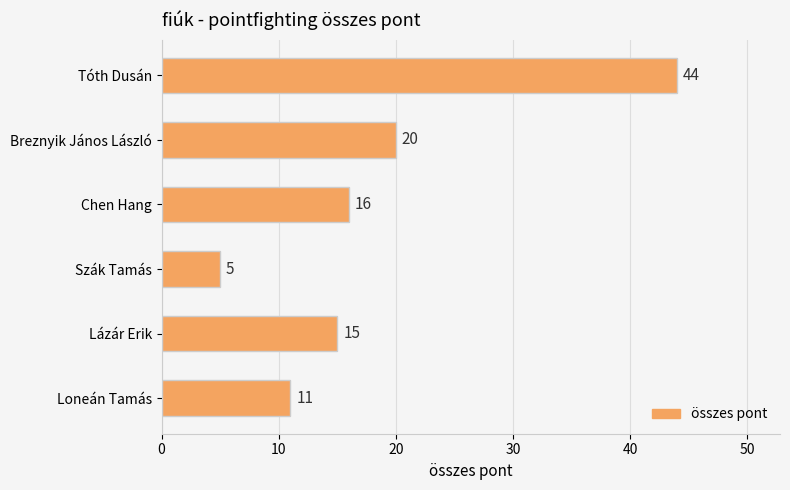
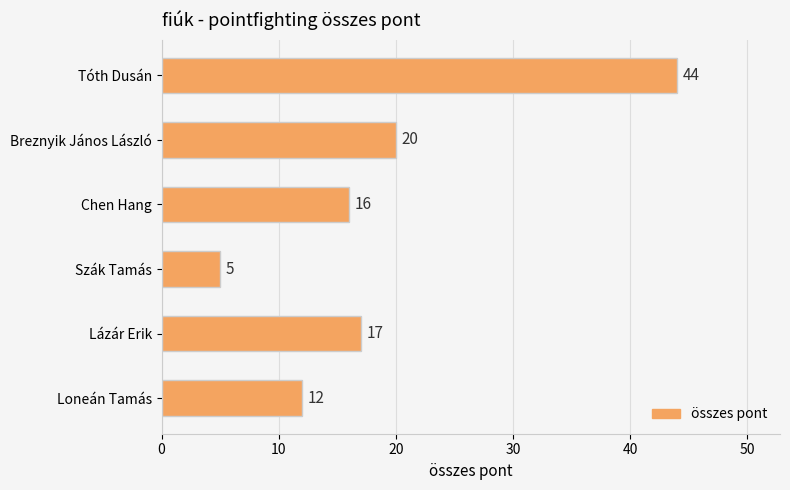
Lázár Erik: 15 -> 17
Loneán Tamás: 11 -> 12
